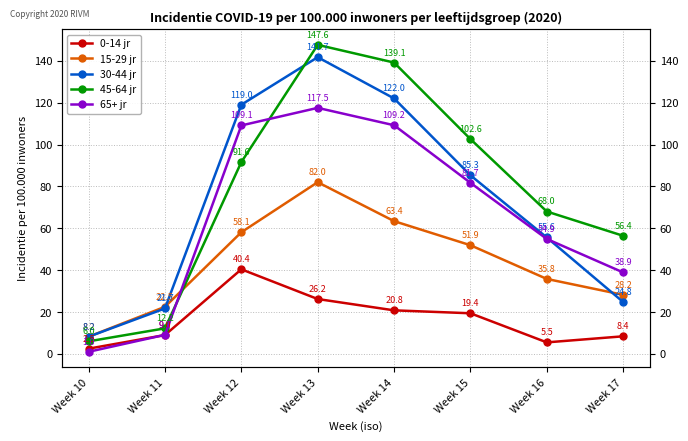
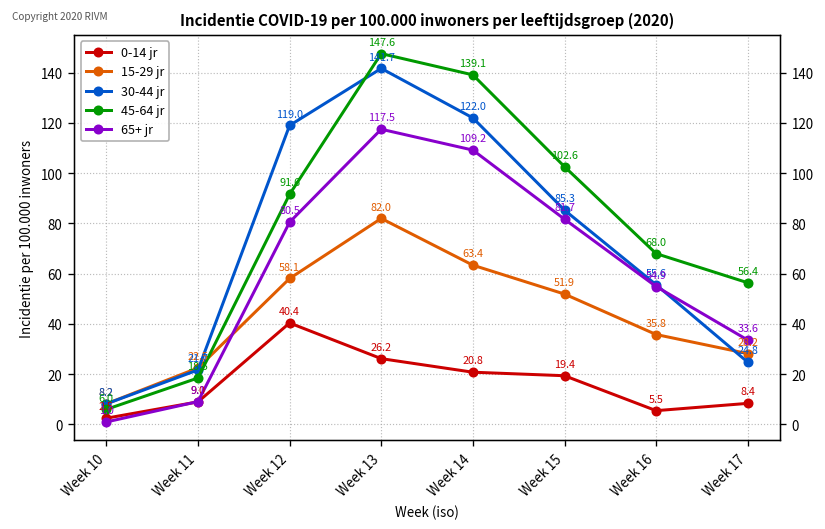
45-64 jr, Week 11: 12.2 -> 18.5
65+ jr, Week 12: 109.1 -> 80.5
65+ jr, Week 17: 38.9 -> 33.6
